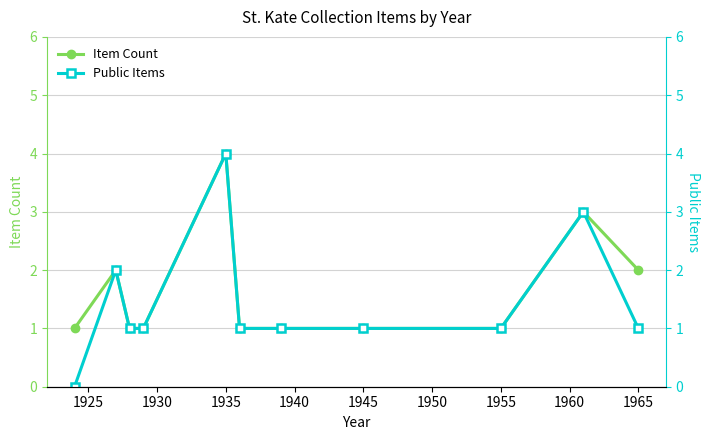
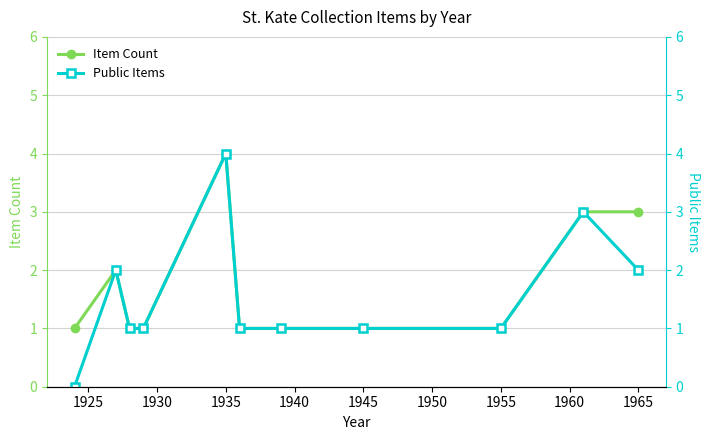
Item Count, 1965: 2 -> 3
Public Items, 1965: 1 -> 2
